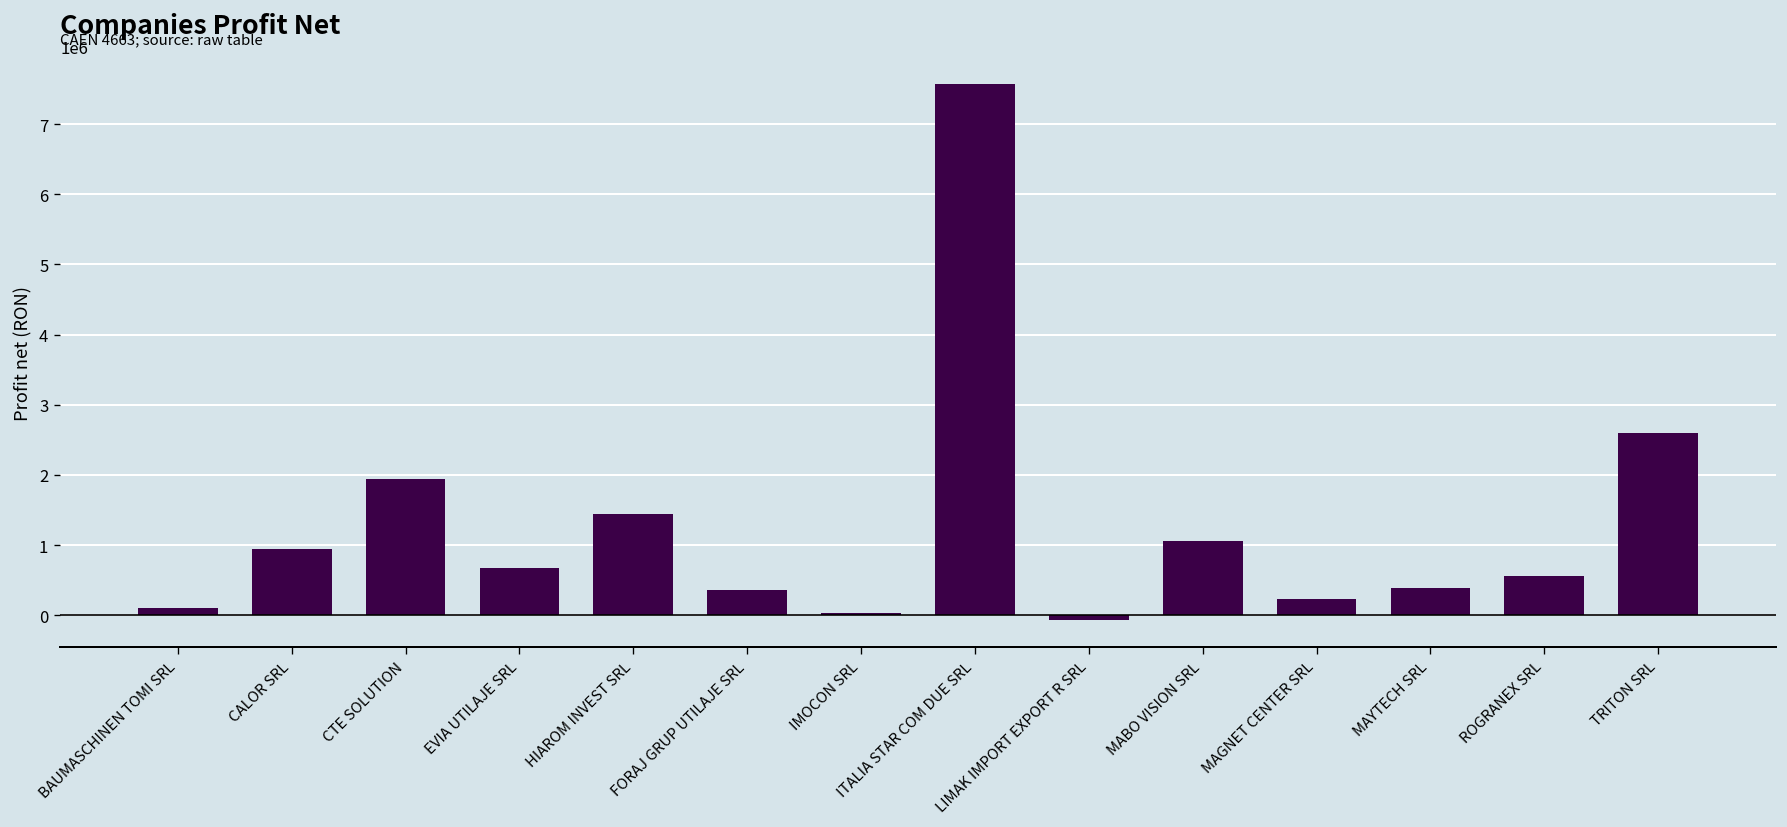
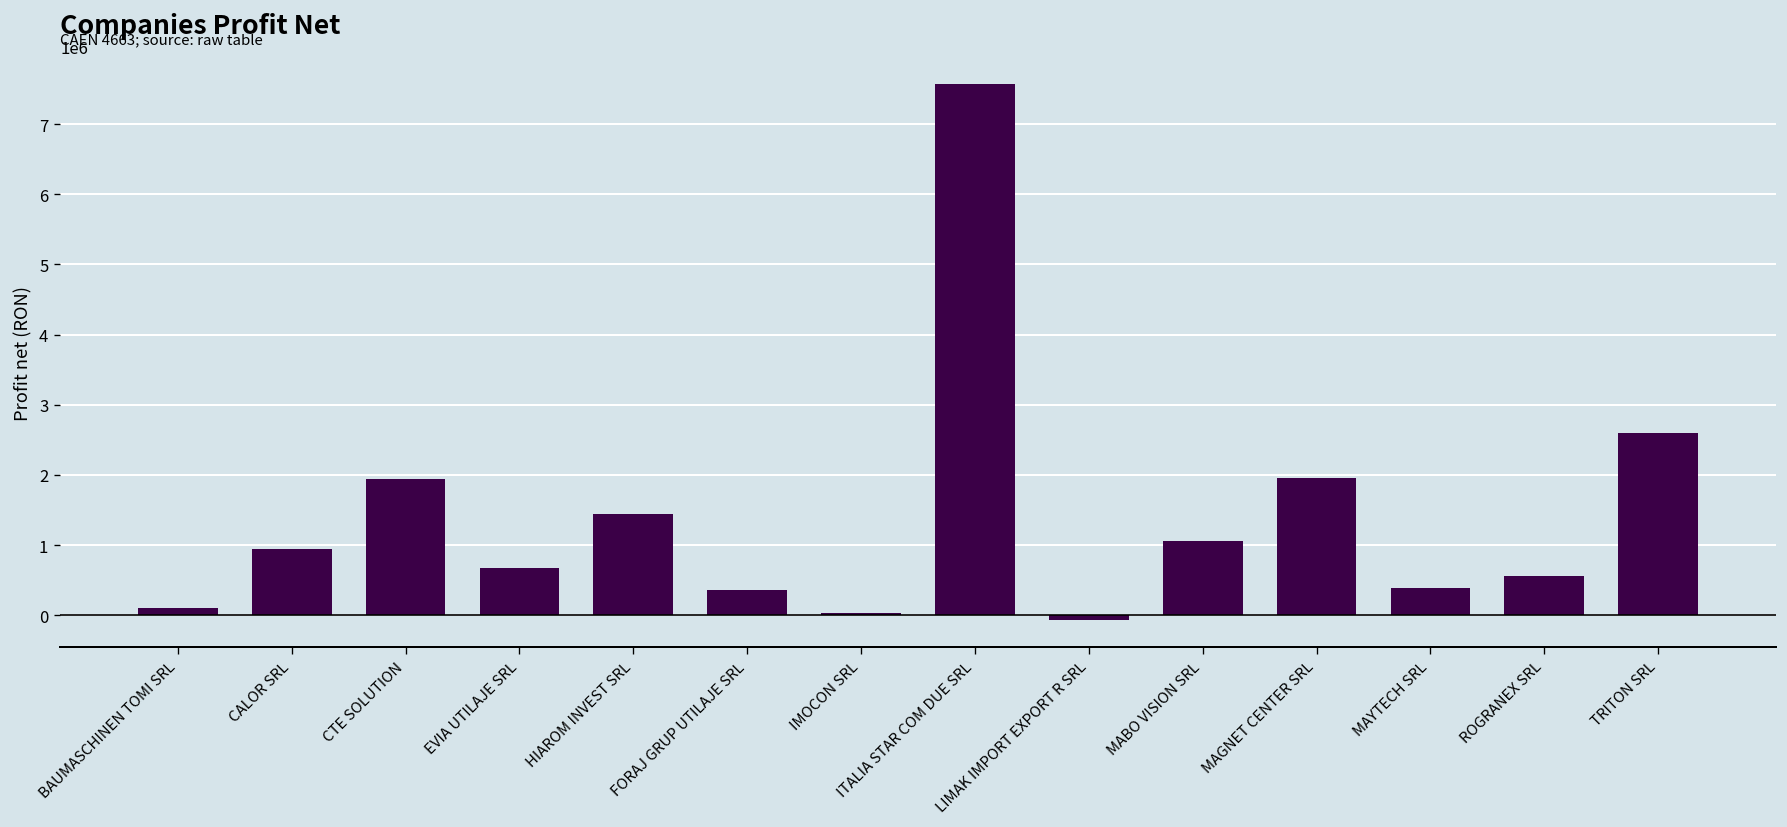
MAGNET CENTER SRL: 200000 -> 2000000
